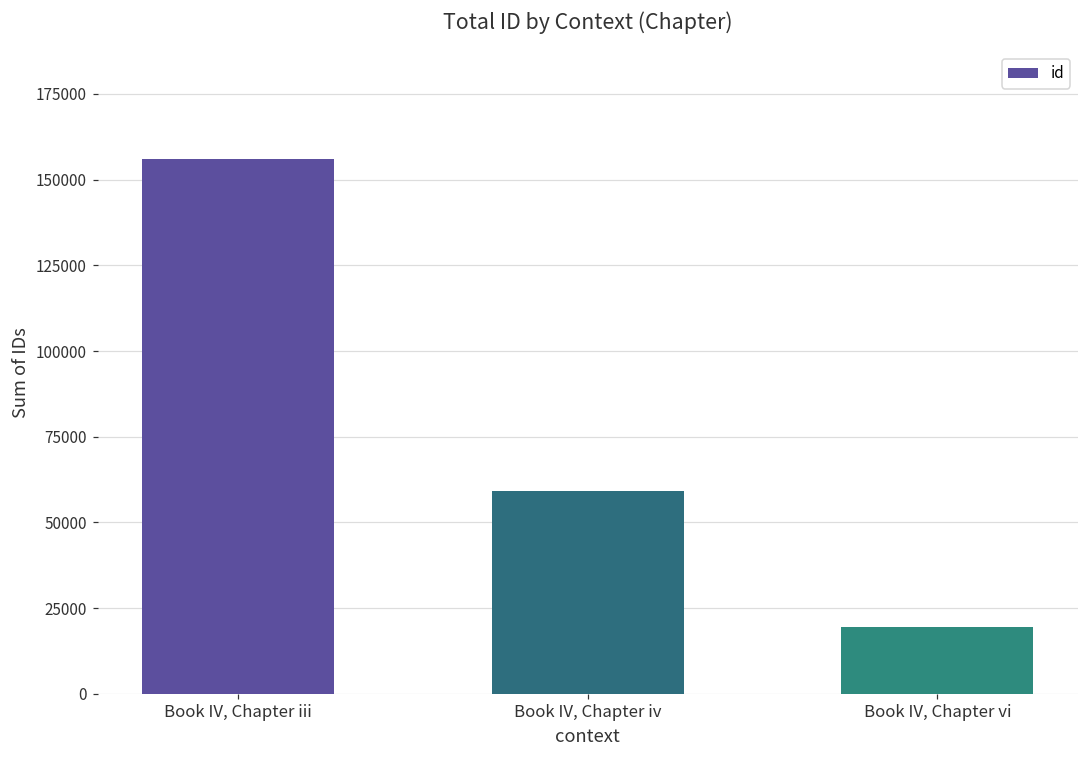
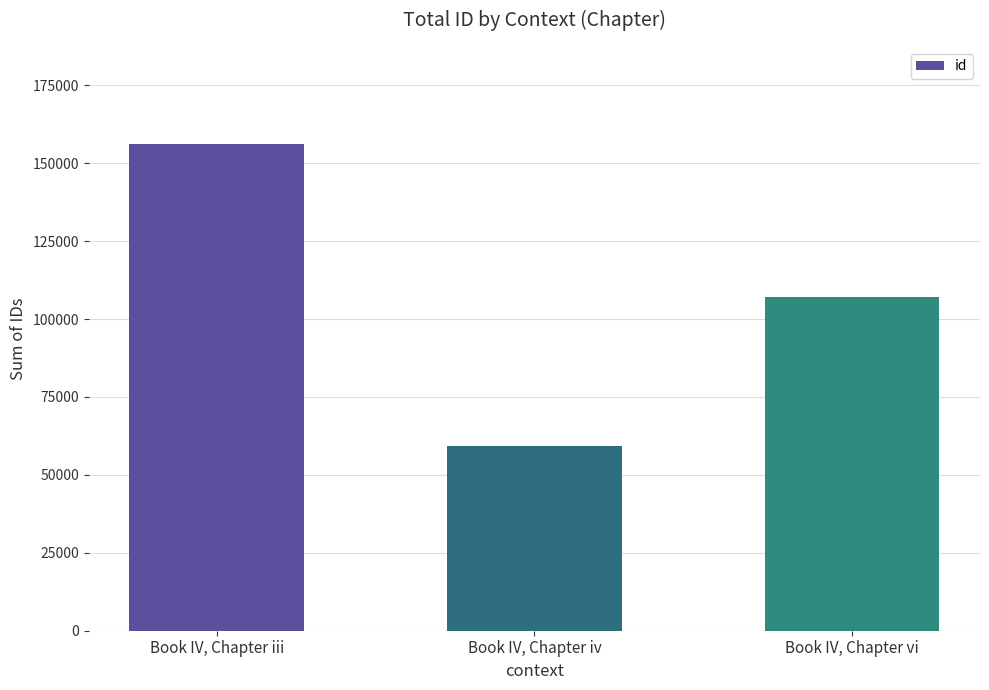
Book IV, Chapter vi: 20000 -> 107000
